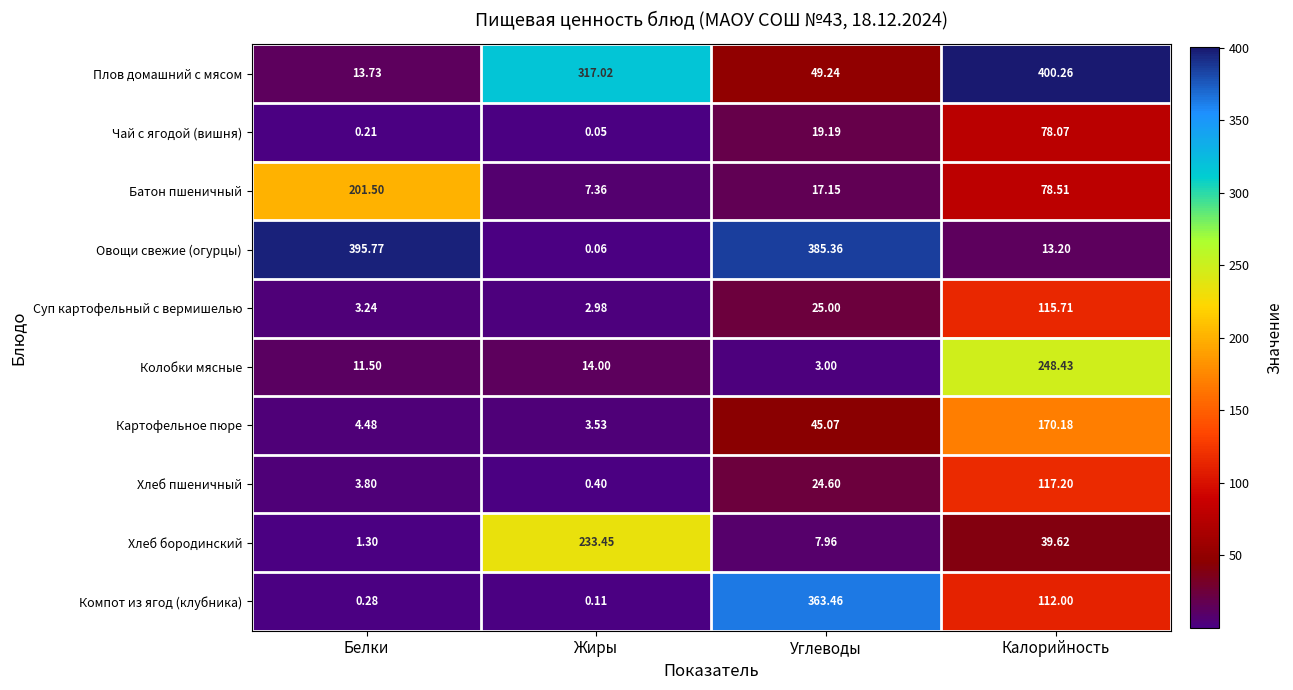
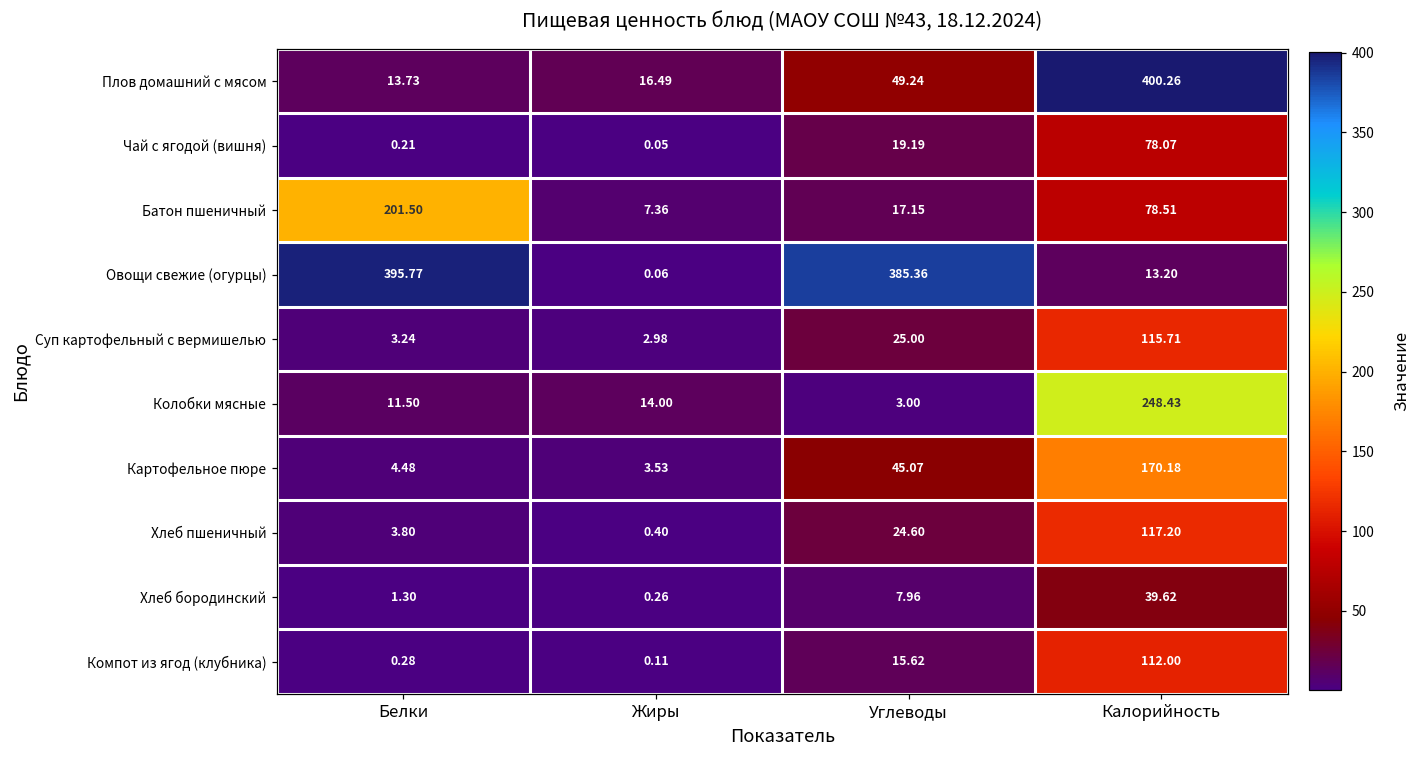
Плов домашний с мясом, Жиры: 317.02 -> 16.49
Хлеб бородинский, Жиры: 233.45 -> 0.26
Компот из ягод (клубника), Углеводы: 363.46 -> 15.62
